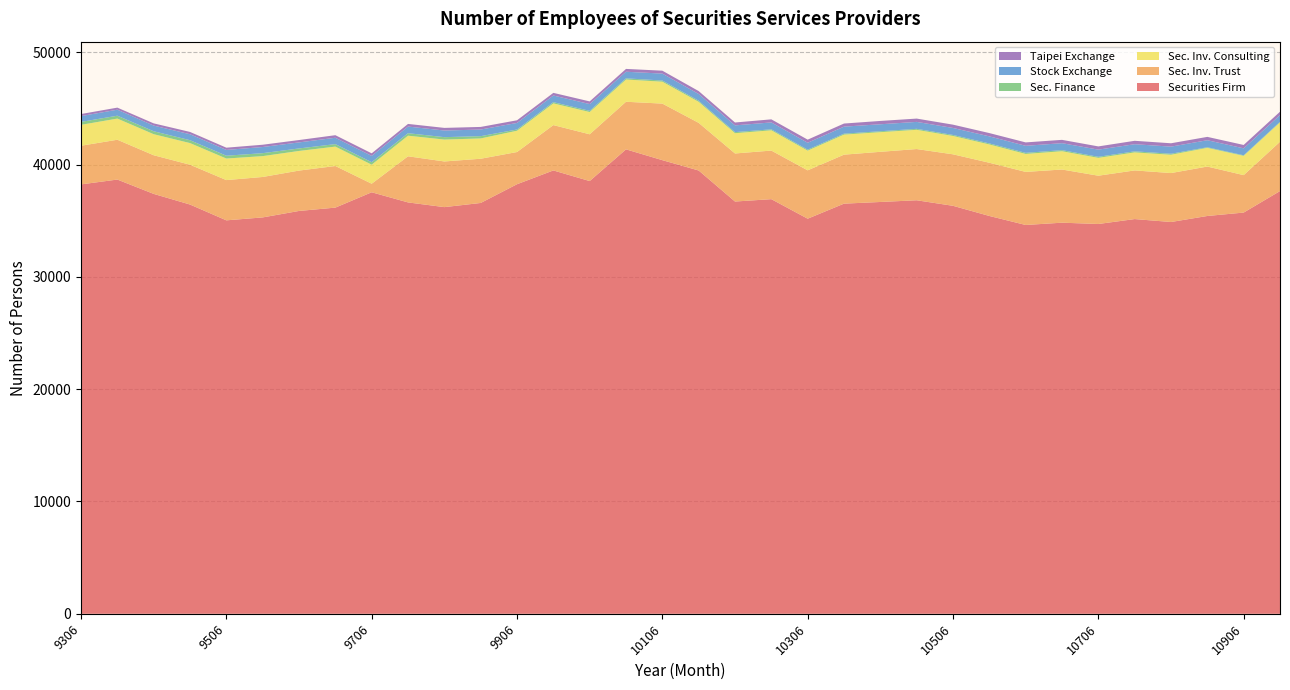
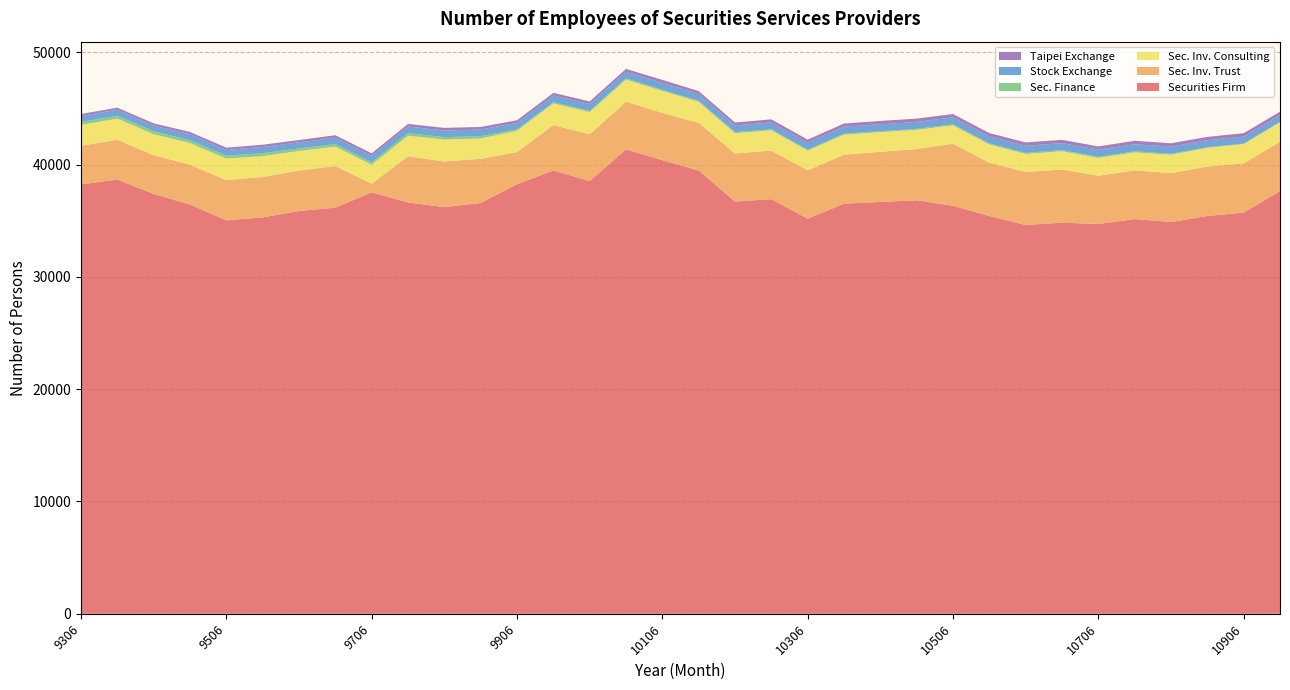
Sec. Inv. Trust, 10106: 5000 -> 4200
Sec. Inv. Trust, 10506: 4600 -> 5500
Sec. Inv. Trust, 10906: 3300 -> 4400
